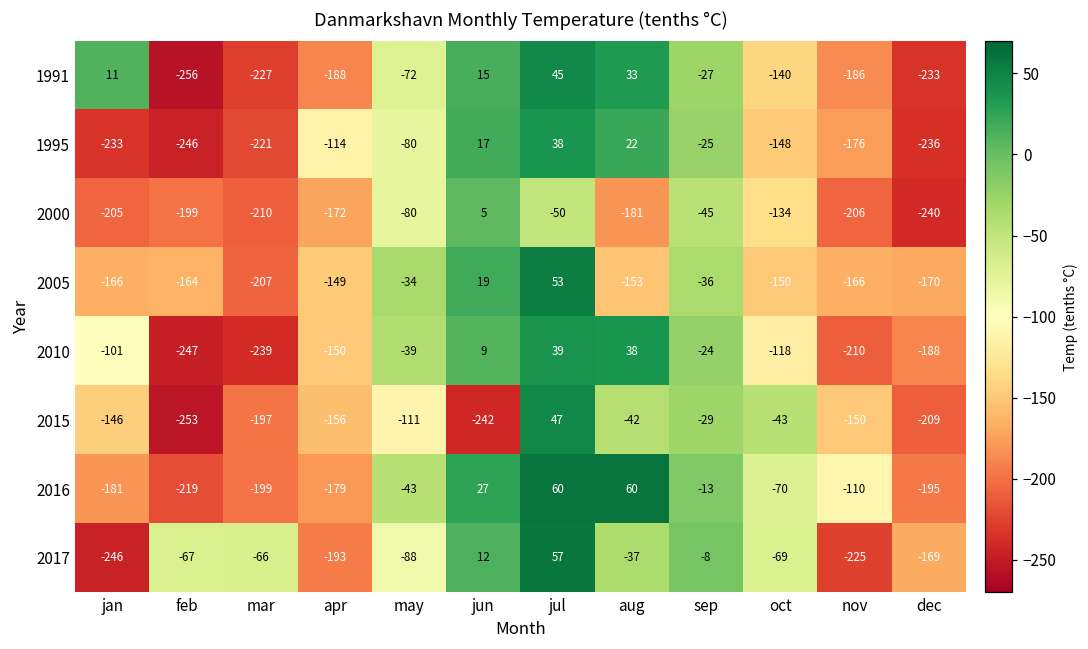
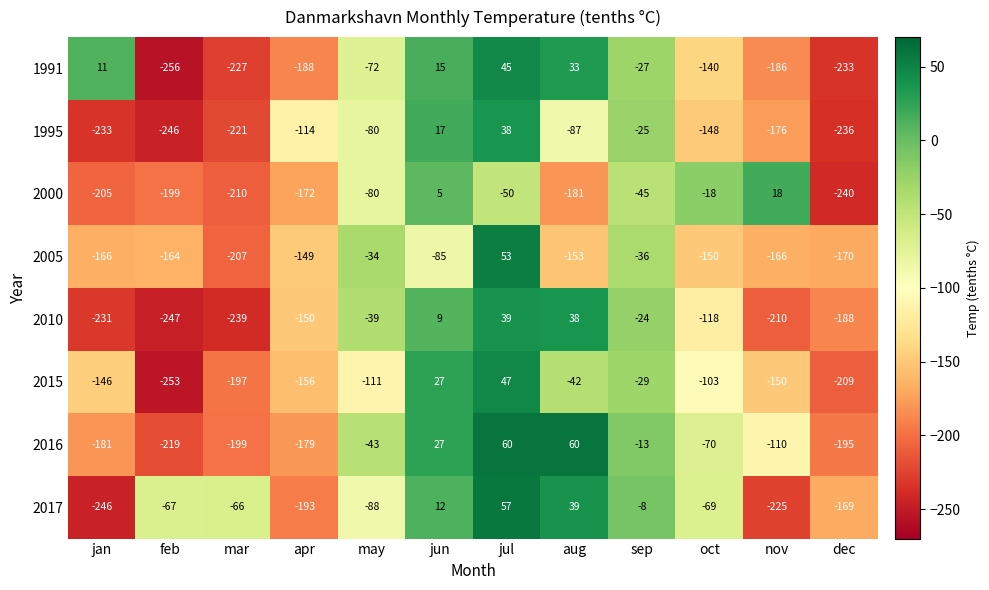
1995, aug: 22 -> -87
2000, oct: -134 -> -18
2000, nov: -206 -> 18
2005, jun: 19 -> -85
2010, jan: -101 -> -231
2015, jun: -242 -> 27
2015, oct: -43 -> -103
2017, aug: -37 -> 39
